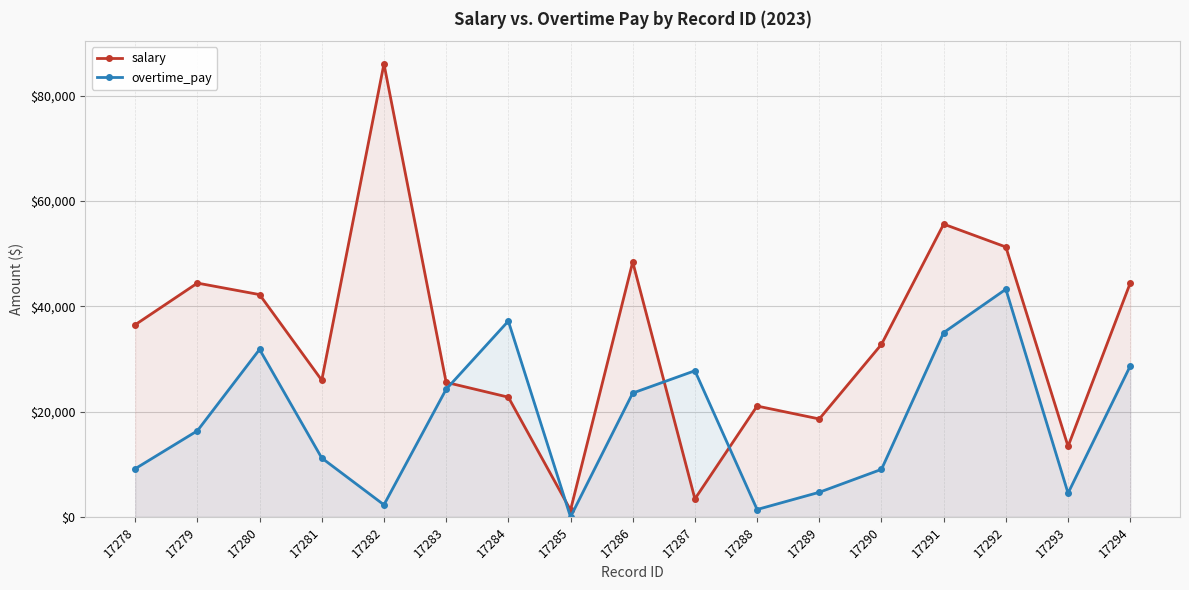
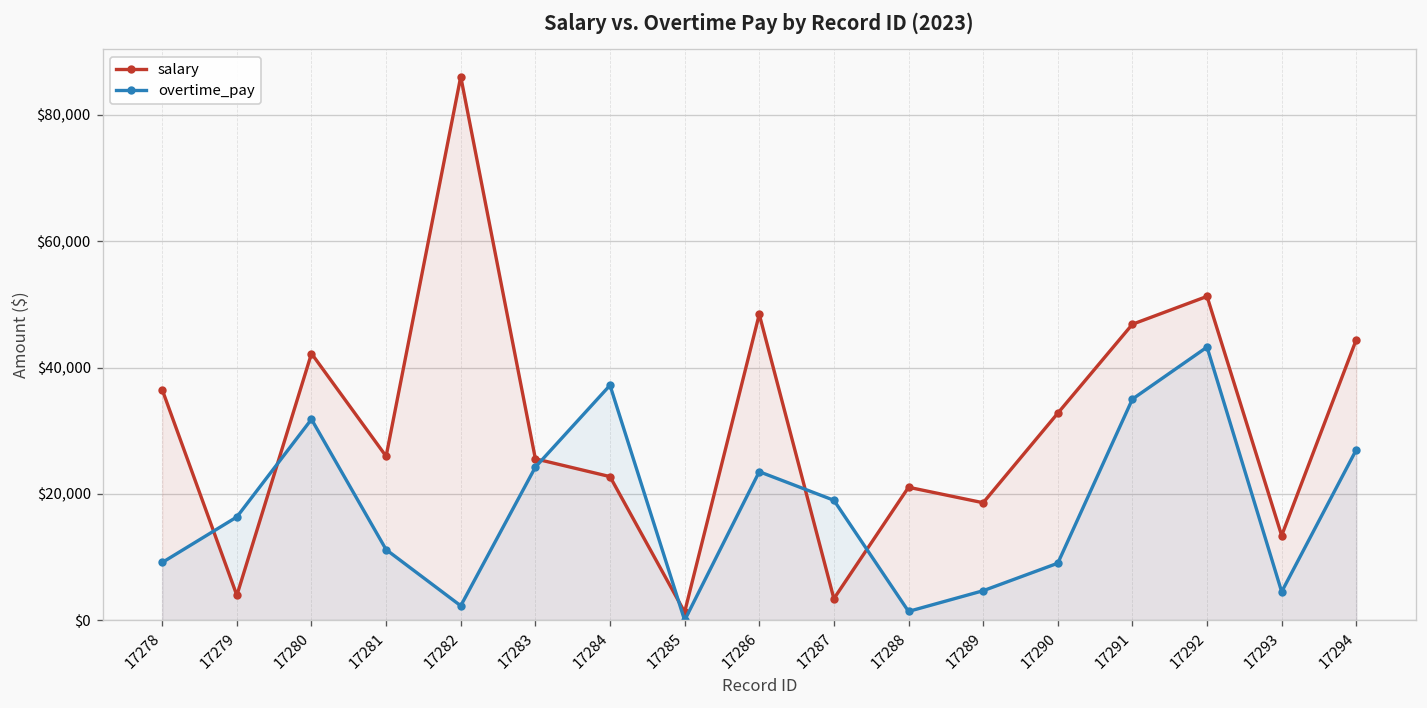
salary, 17279: $44,000 -> $4,000
overtime_pay, 17287: $28,000 -> $19,000
salary, 17291: $56,000 -> $47,000
overtime_pay, 17294: $29,000 -> $27,000
